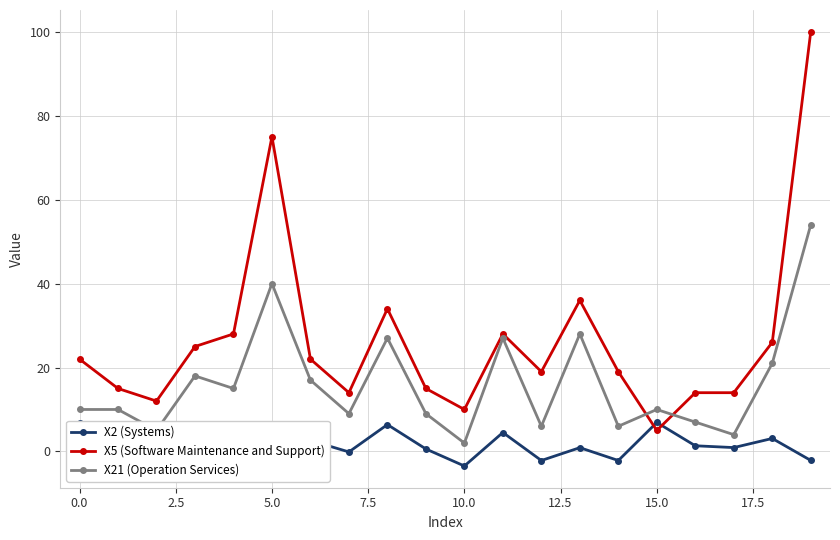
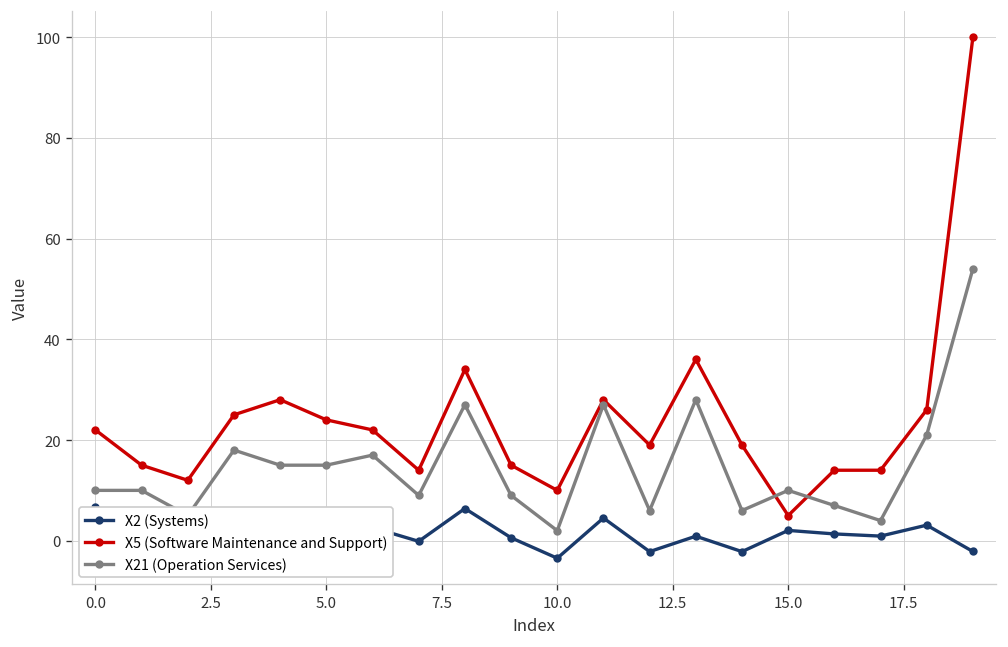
X5 (Software Maintenance and Support), 5.0: 75 -> 24
X21 (Operation Services), 5.0: 40 -> 15
X2 (Systems), 15.0: 7 -> 2
